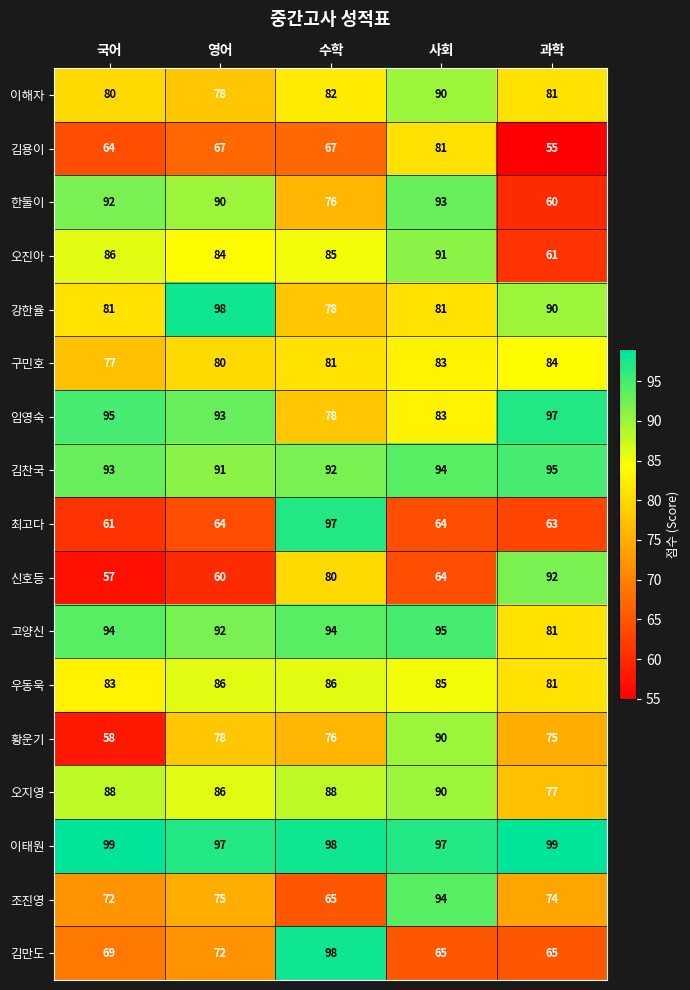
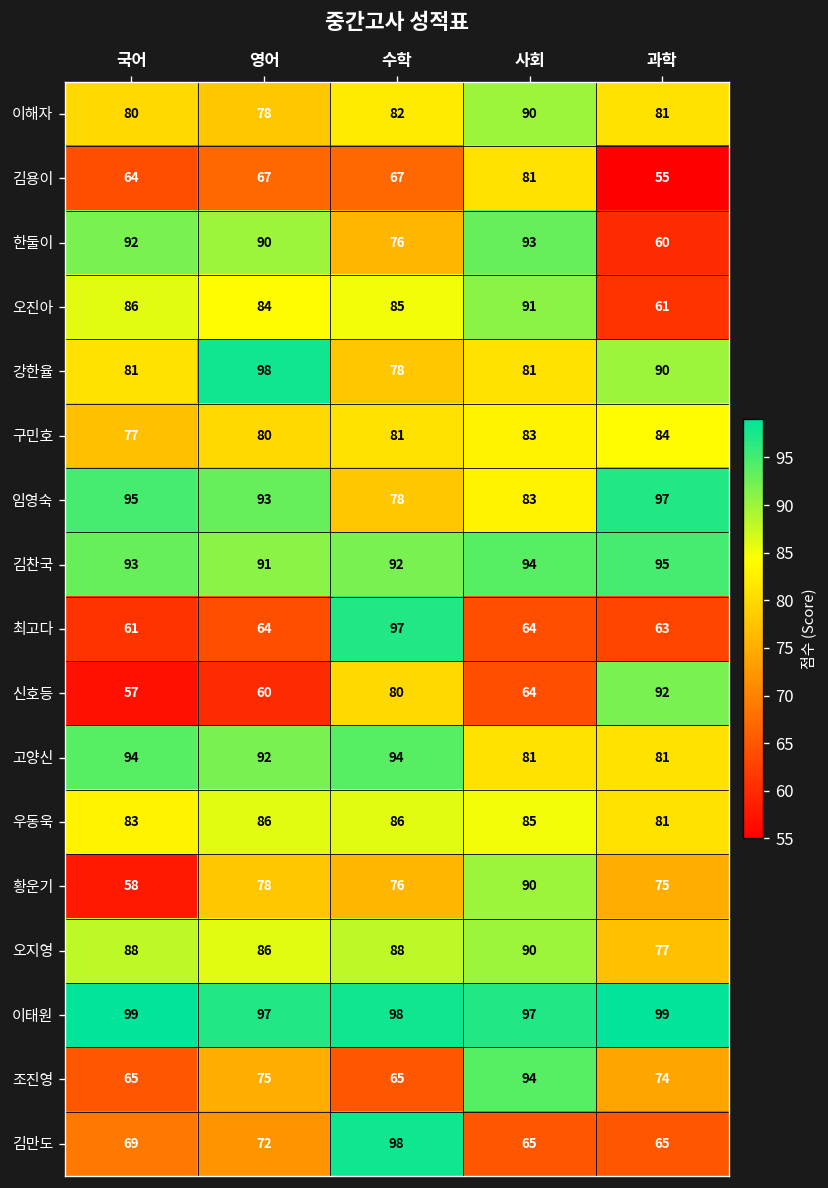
고양신, 사회: 95 -> 81
조진영, 국어: 72 -> 65
